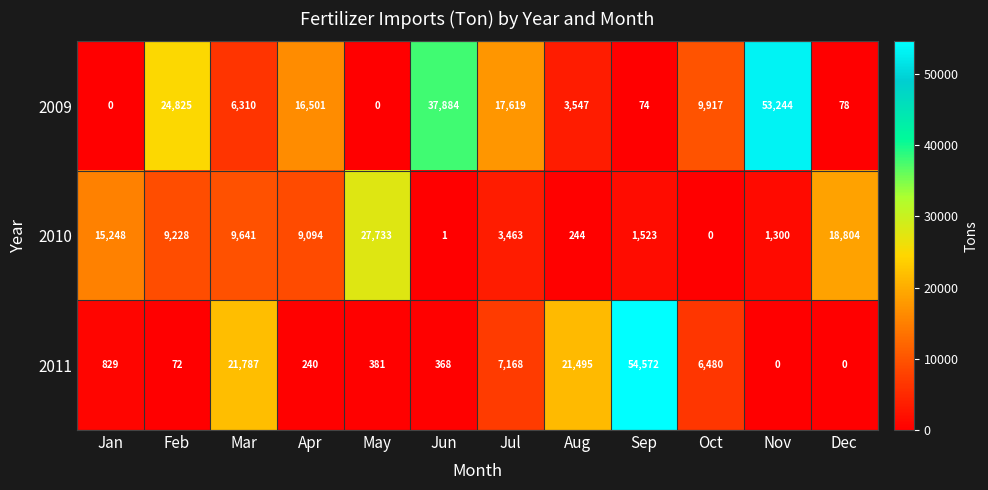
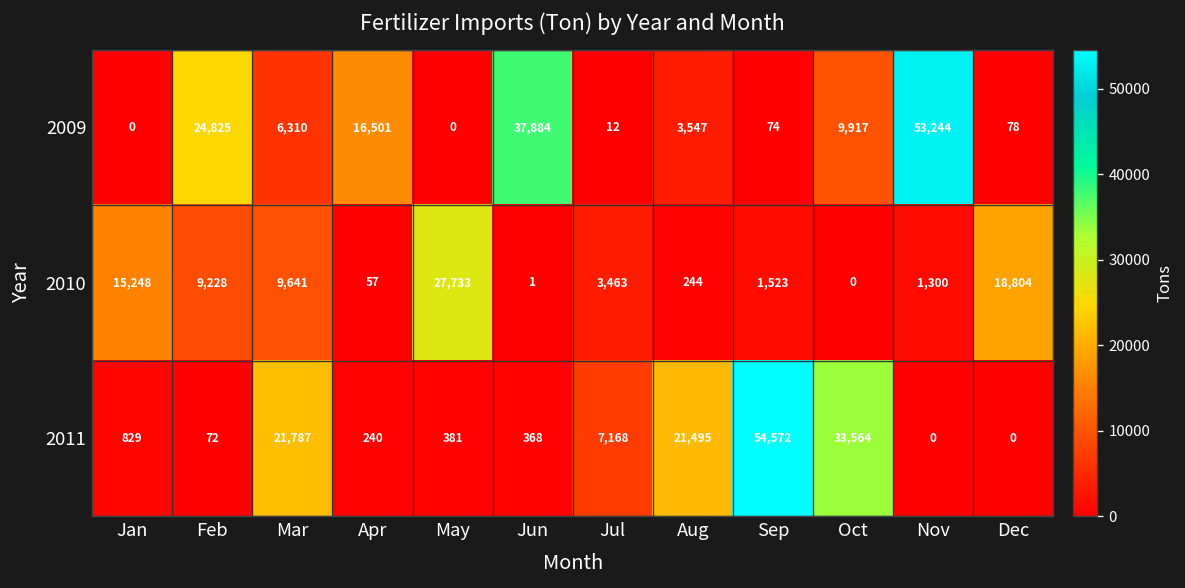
2009, Jul: 17,619 -> 12
2010, Apr: 9,094 -> 57
2011, Oct: 6,480 -> 33,564
